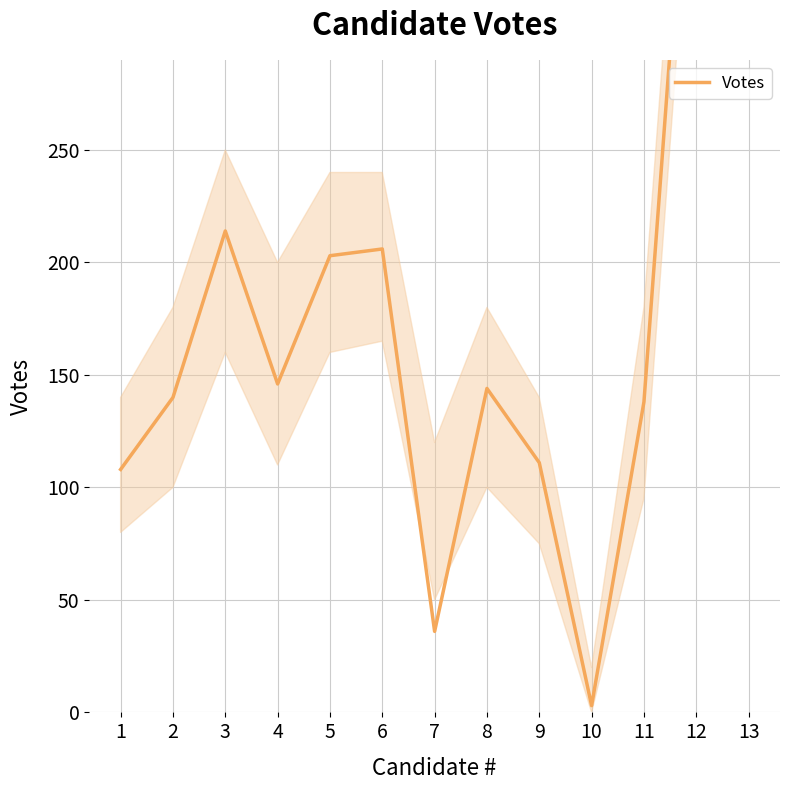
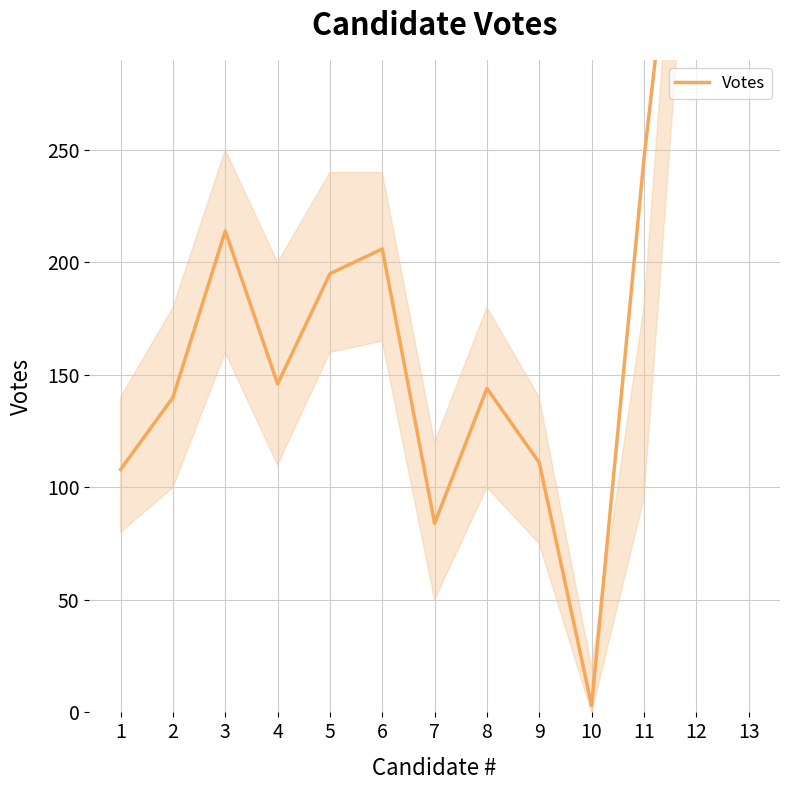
Votes, 5: 203 -> 195
Votes, 7: 36 -> 84
Votes, 11: 138 -> 246
